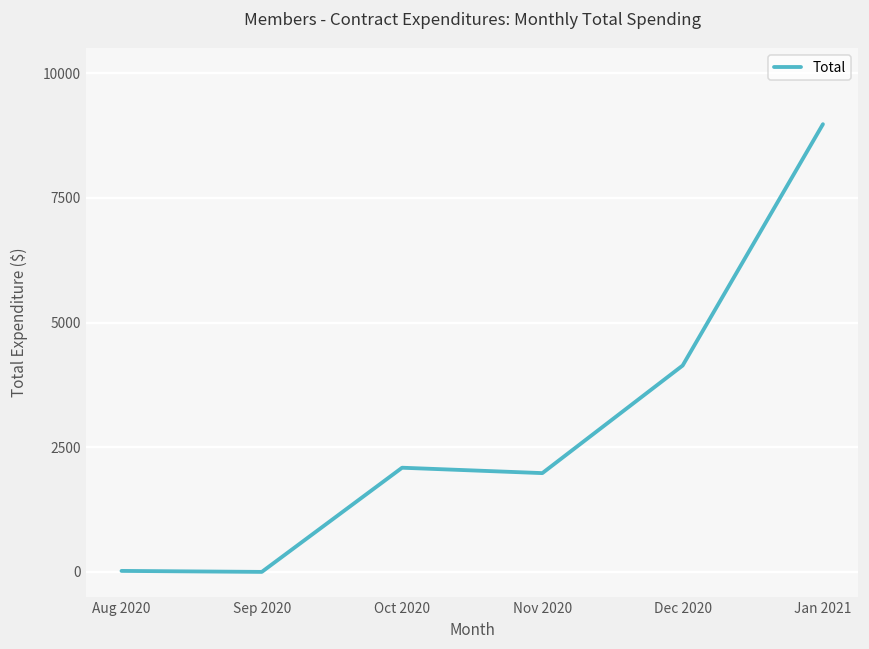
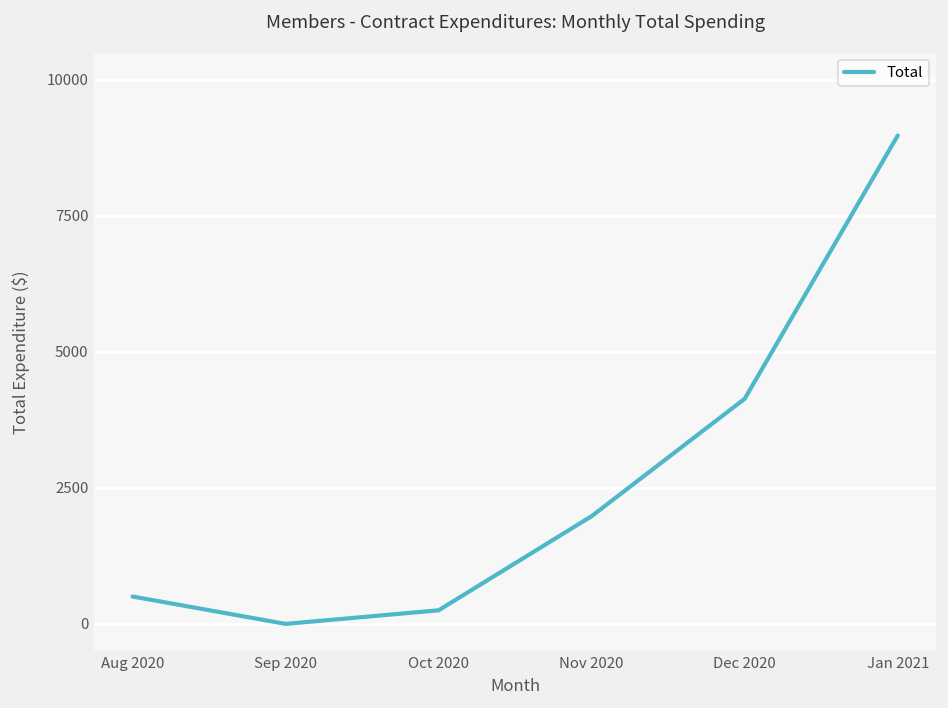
Aug 2020: 0 -> 500
Oct 2020: 2100 -> 300
